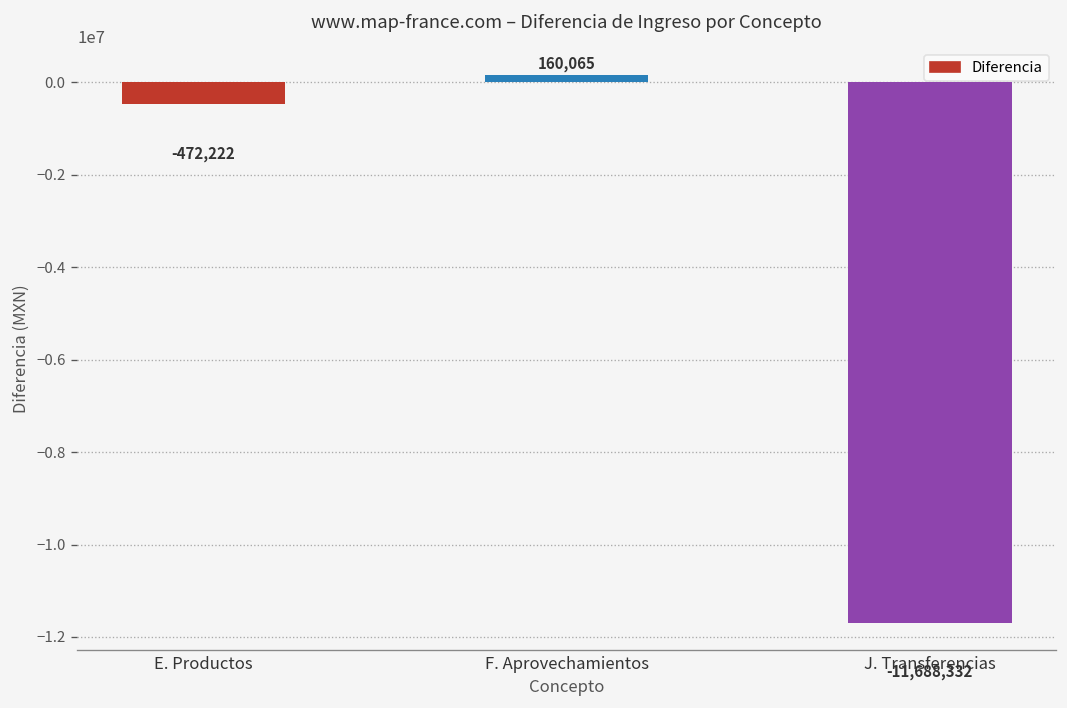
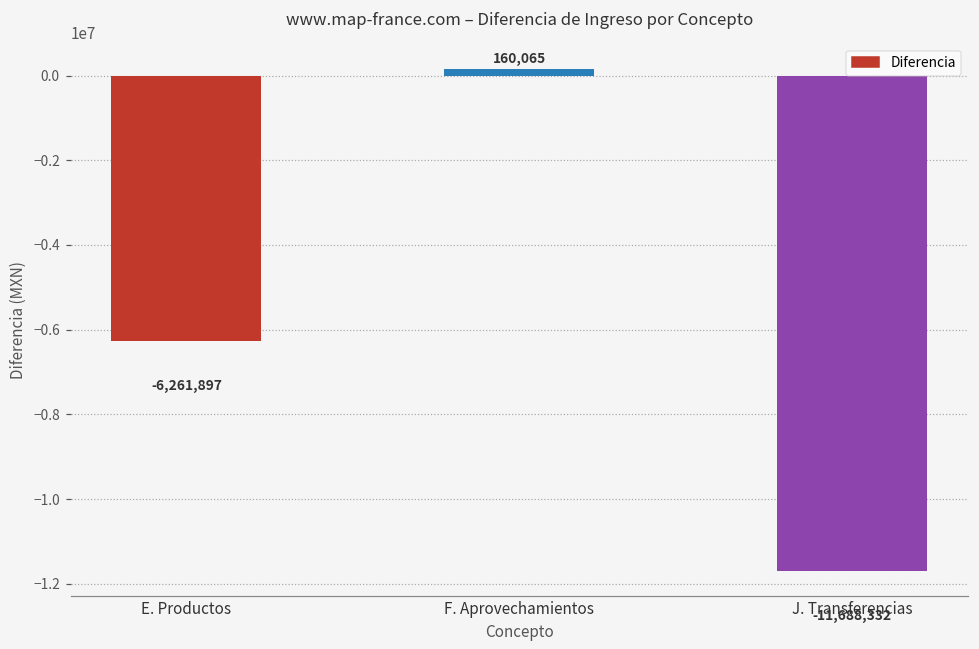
E. Productos: -472,222 -> -6,261,897
